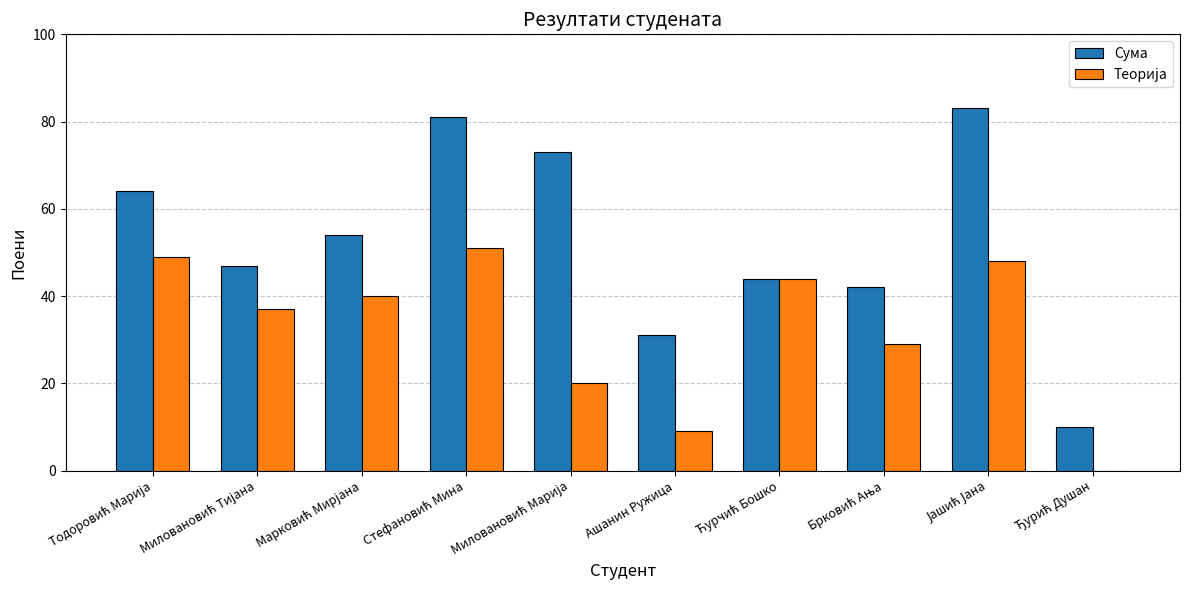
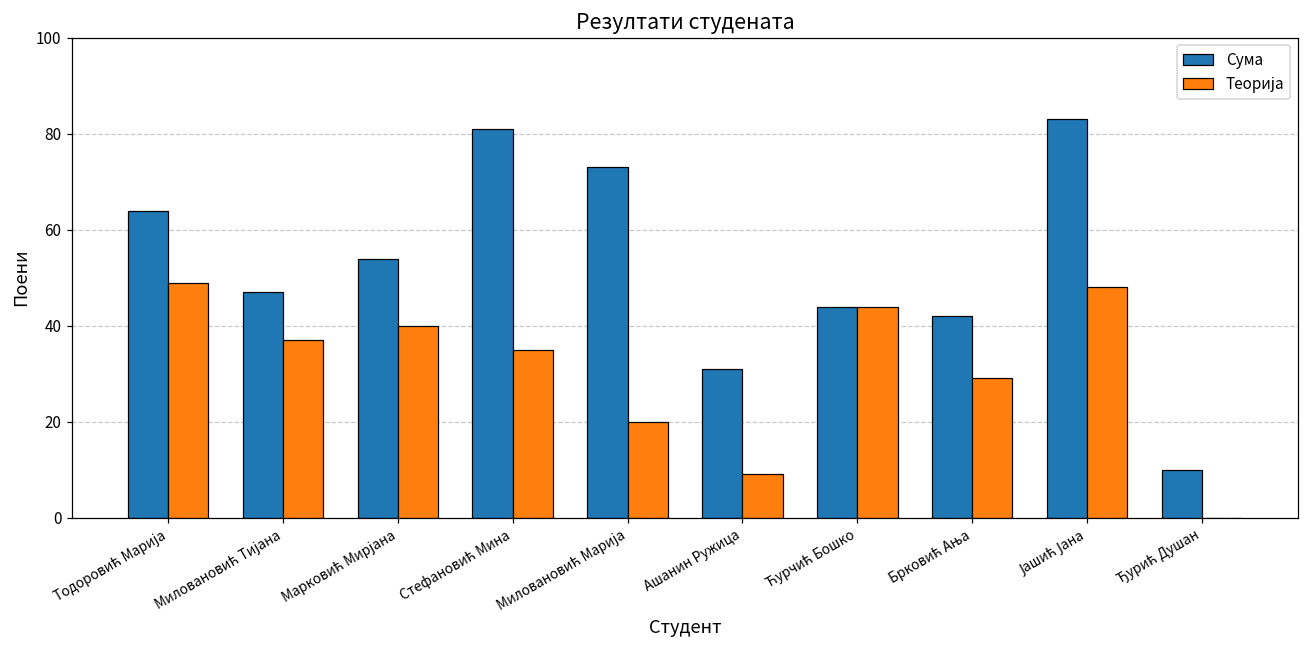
Теорија, Стефановић Мина: 51 -> 35
